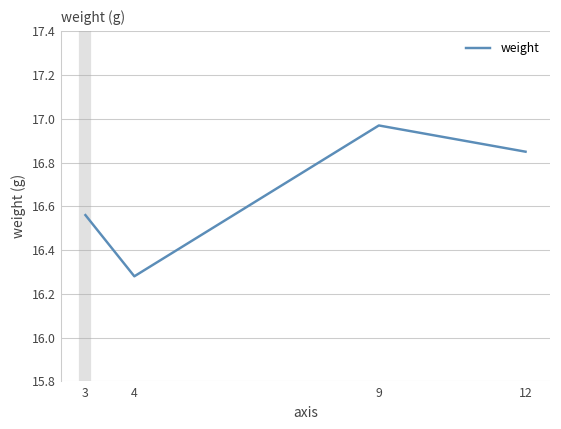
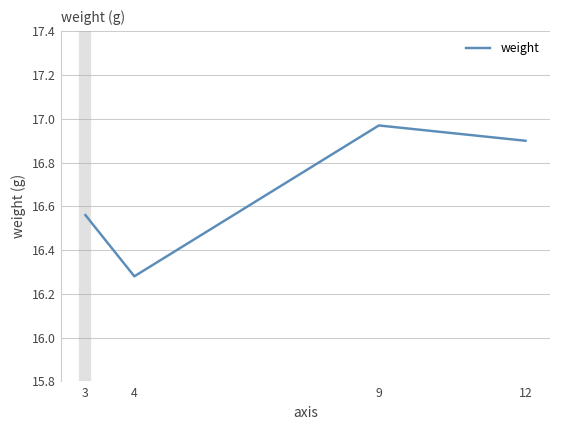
12: 16.85 -> 16.90
